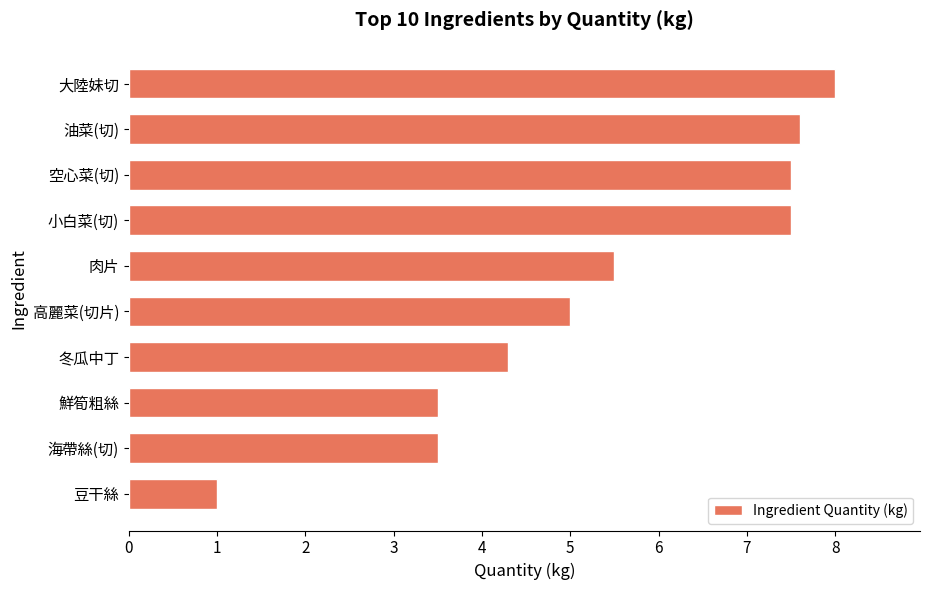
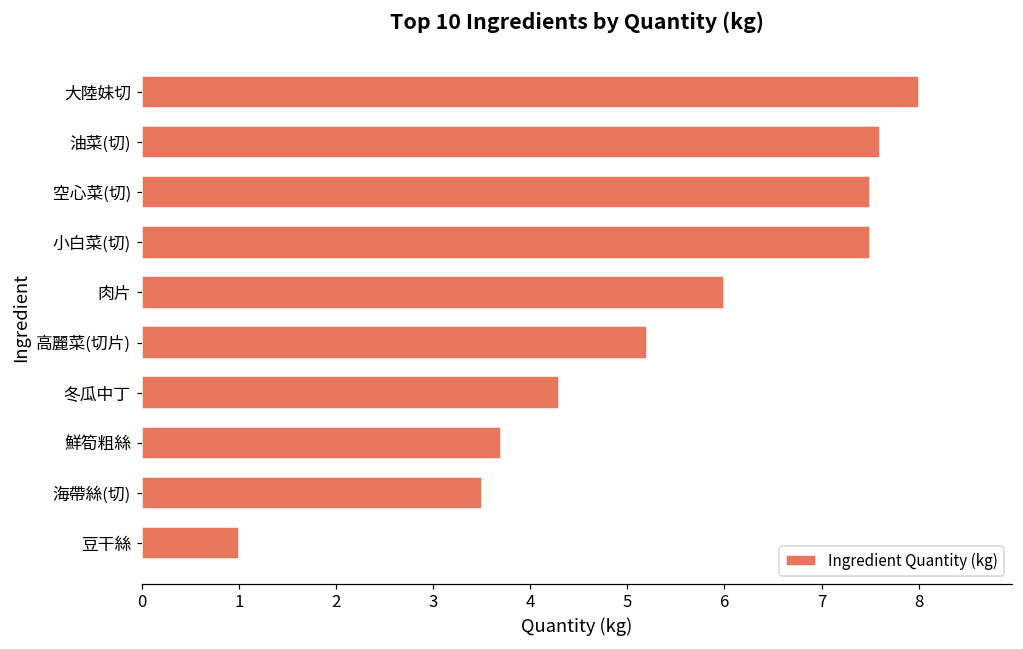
肉片: 5.5 -> 6.0
高麗菜(切片): 5.0 -> 5.2
鮮筍粗絲: 3.5 -> 3.7
